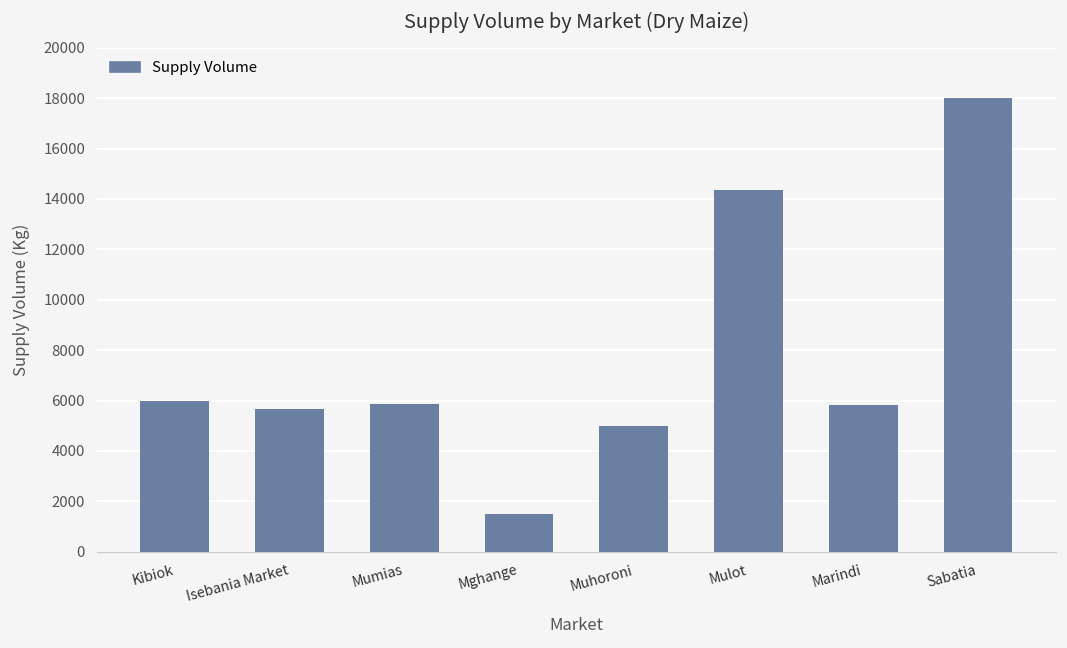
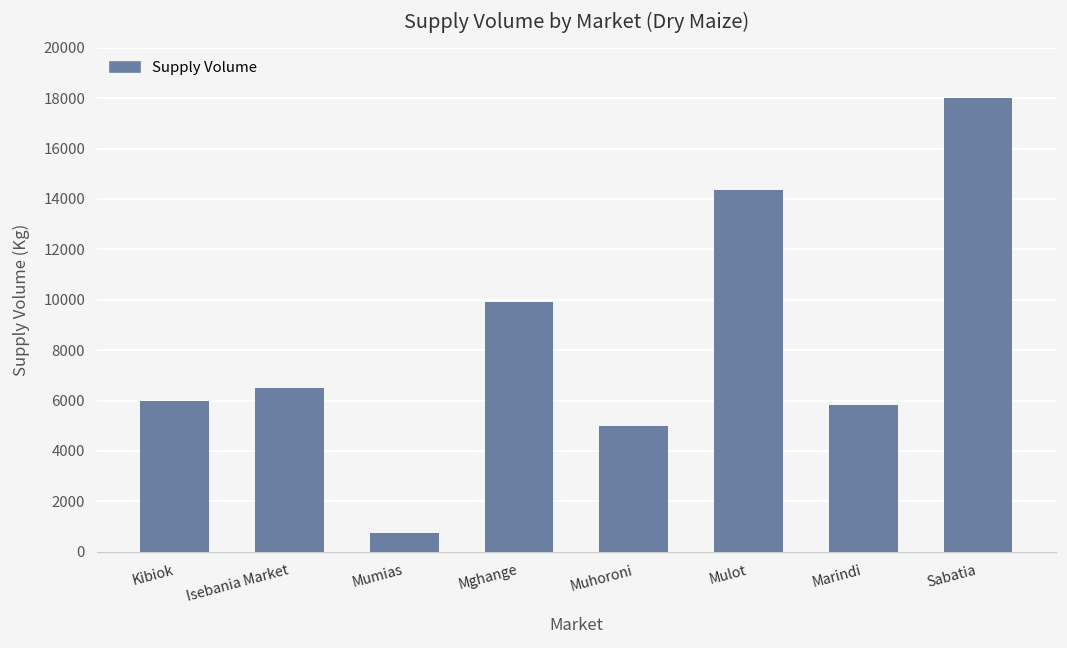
Isebania Market: 5700 -> 6500
Mumias: 5900 -> 700
Mghange: 1500 -> 9900
